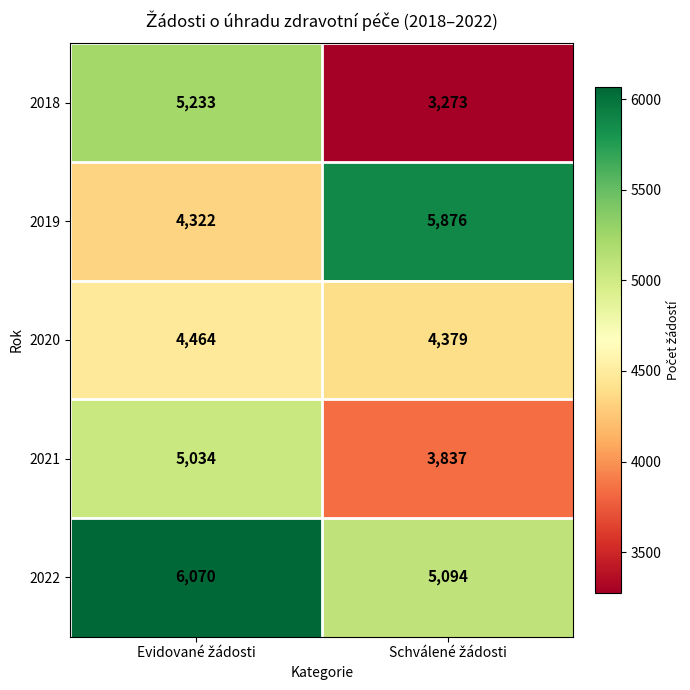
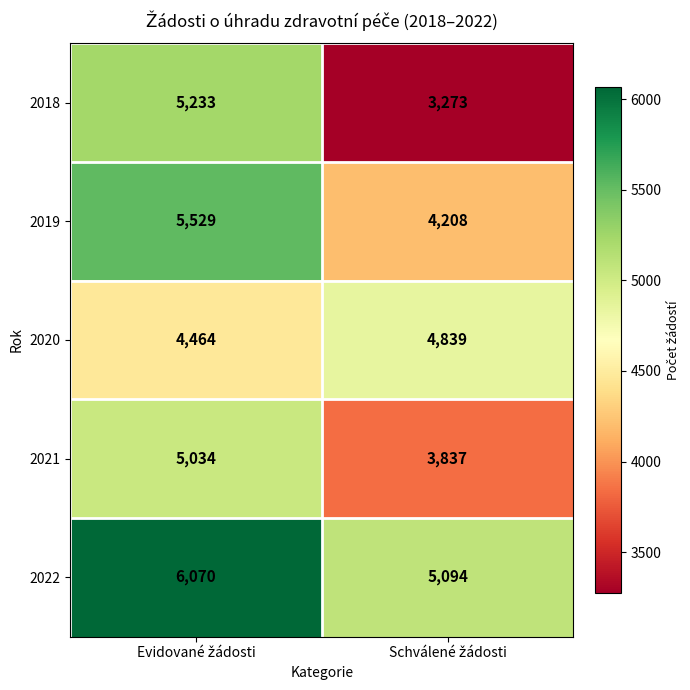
2019, Evidované žádosti: 4,322 -> 5,529
2019, Schválené žádosti: 5,876 -> 4,208
2020, Schválené žádosti: 4,379 -> 4,839
